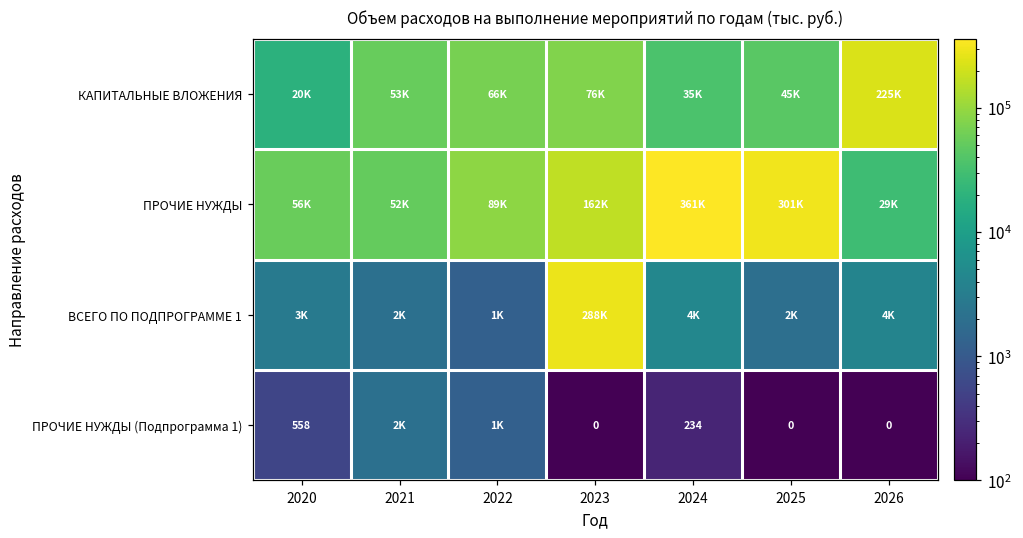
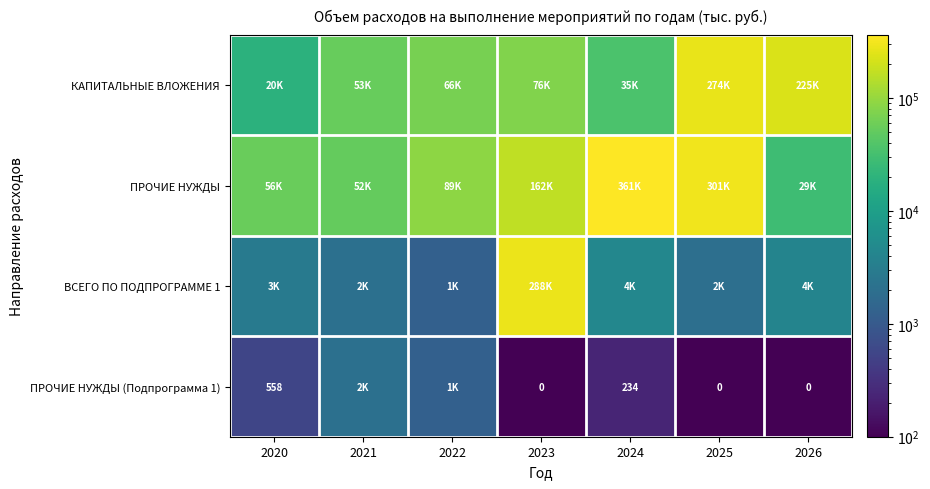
КАПИТАЛЬНЫЕ ВЛОЖЕНИЯ, 2025: 45K -> 274K
